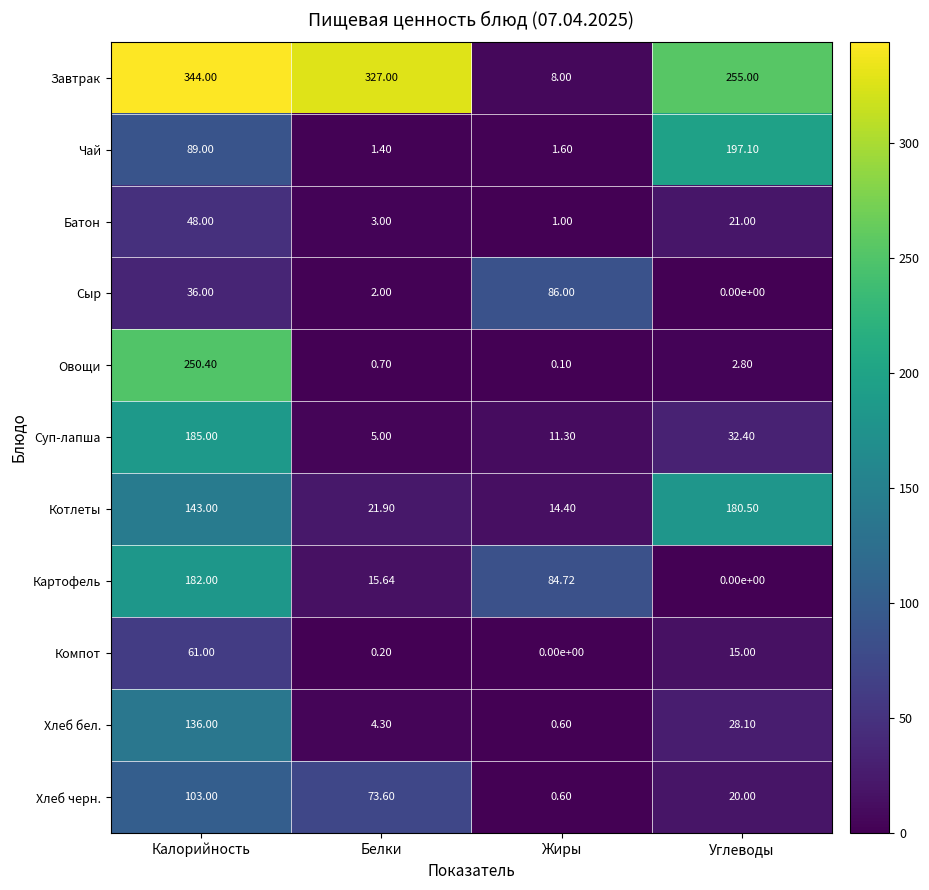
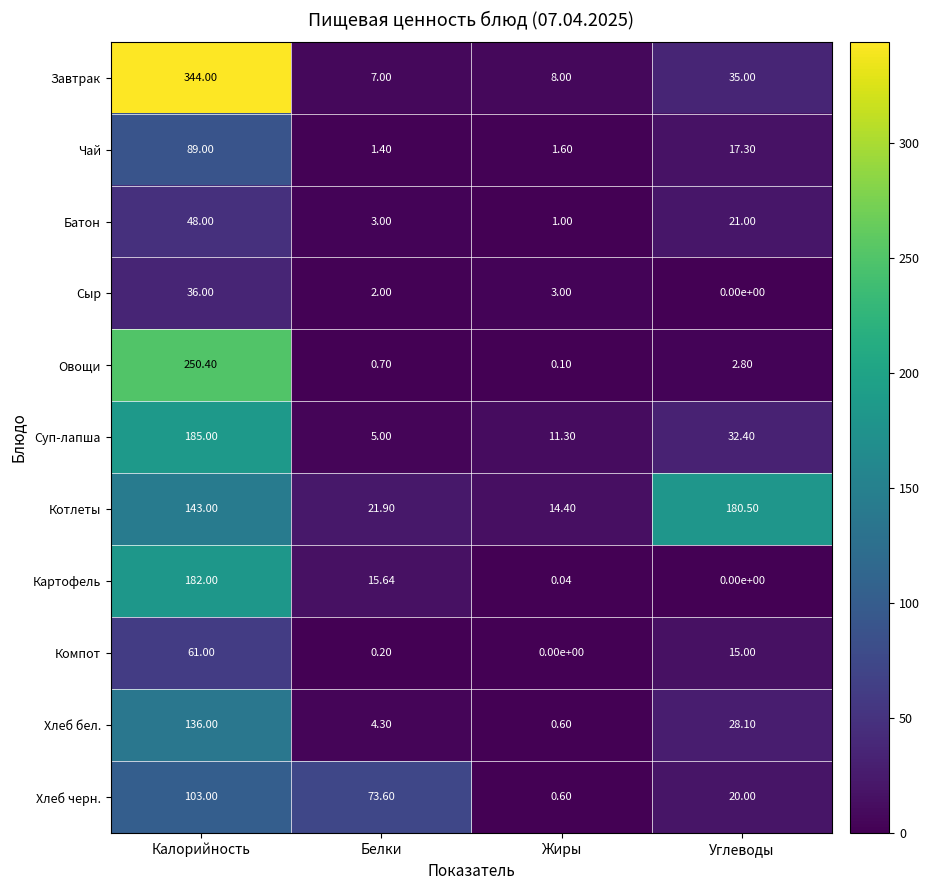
Завтрак, Белки: 327.00 -> 7.00
Завтрак, Углеводы: 255.00 -> 35.00
Чай, Углеводы: 197.10 -> 17.30
Сыр, Жиры: 86.00 -> 3.00
Картофель, Жиры: 84.72 -> 0.04
